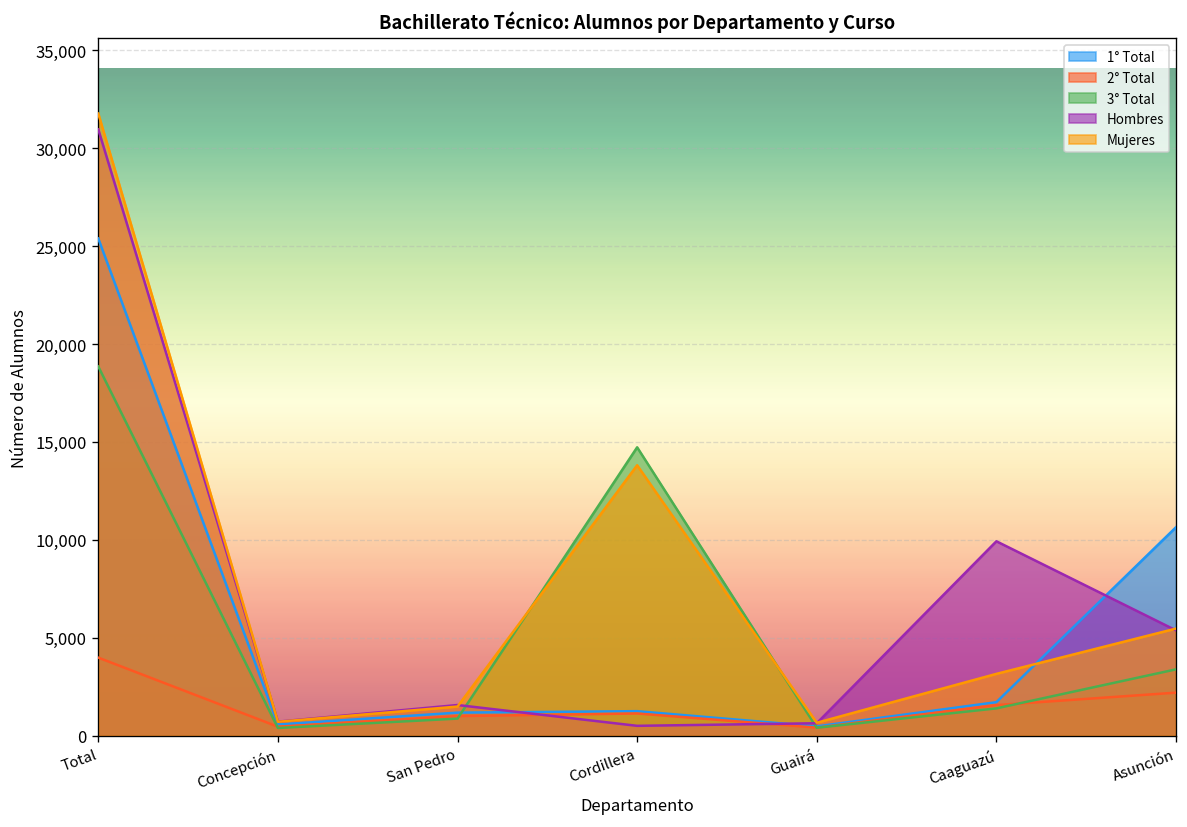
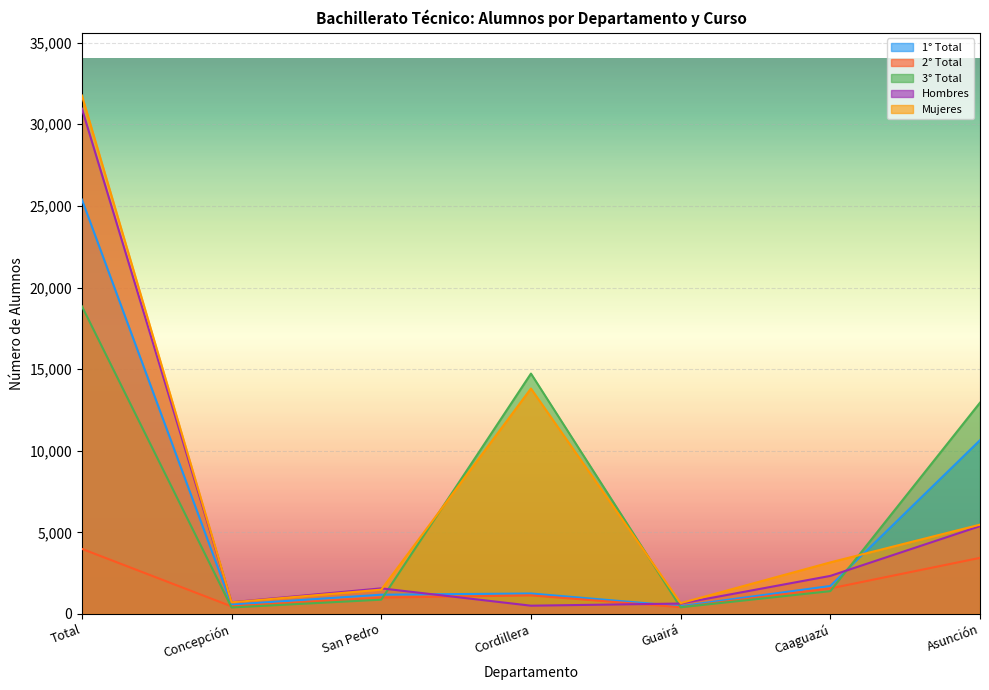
Hombres, Caaguazú: 9,900 -> 2,300
2° Total, Asunción: 2,200 -> 3,400
3° Total, Asunción: 3,400 -> 12,900
